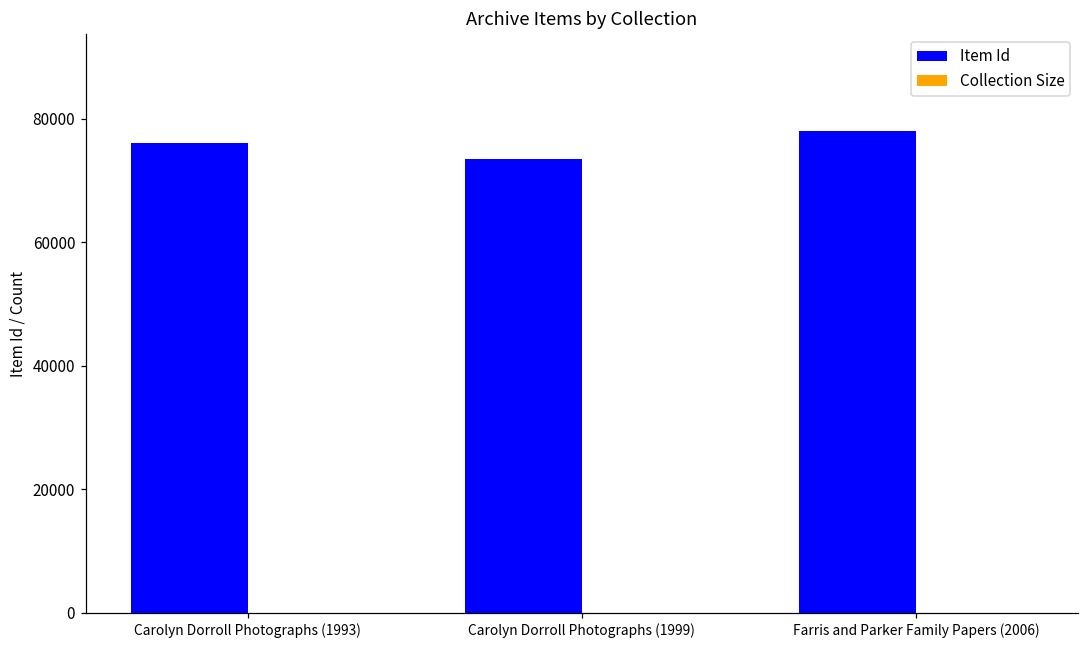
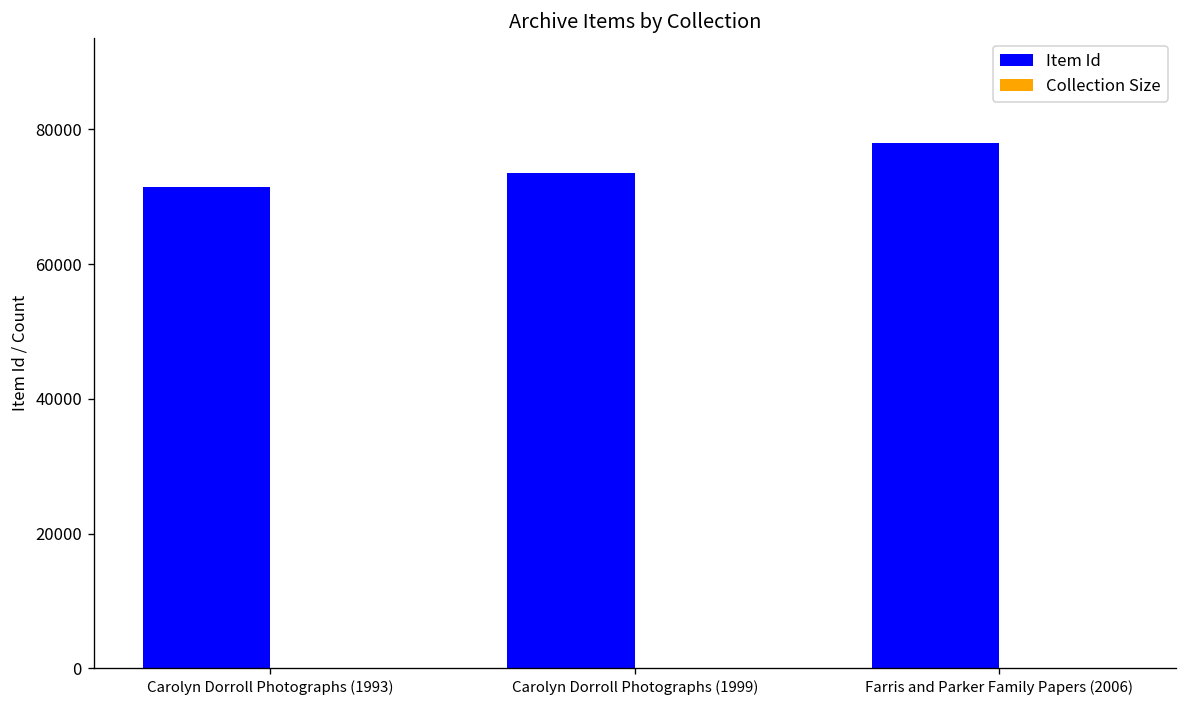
Item Id, Carolyn Dorroll Photographs (1993): 76000 -> 71000
